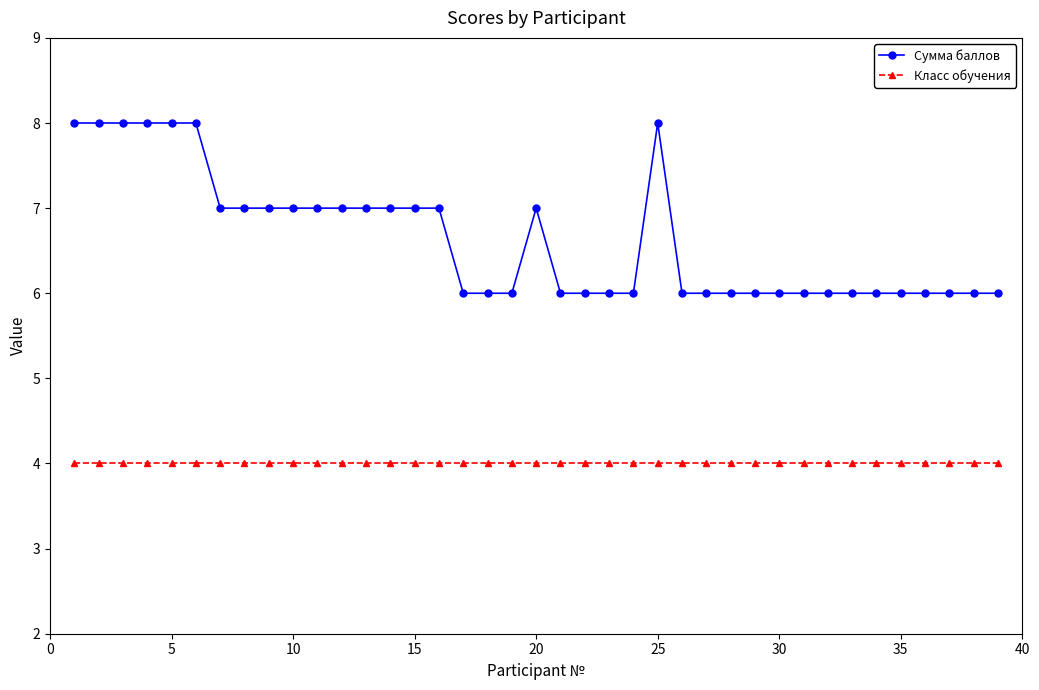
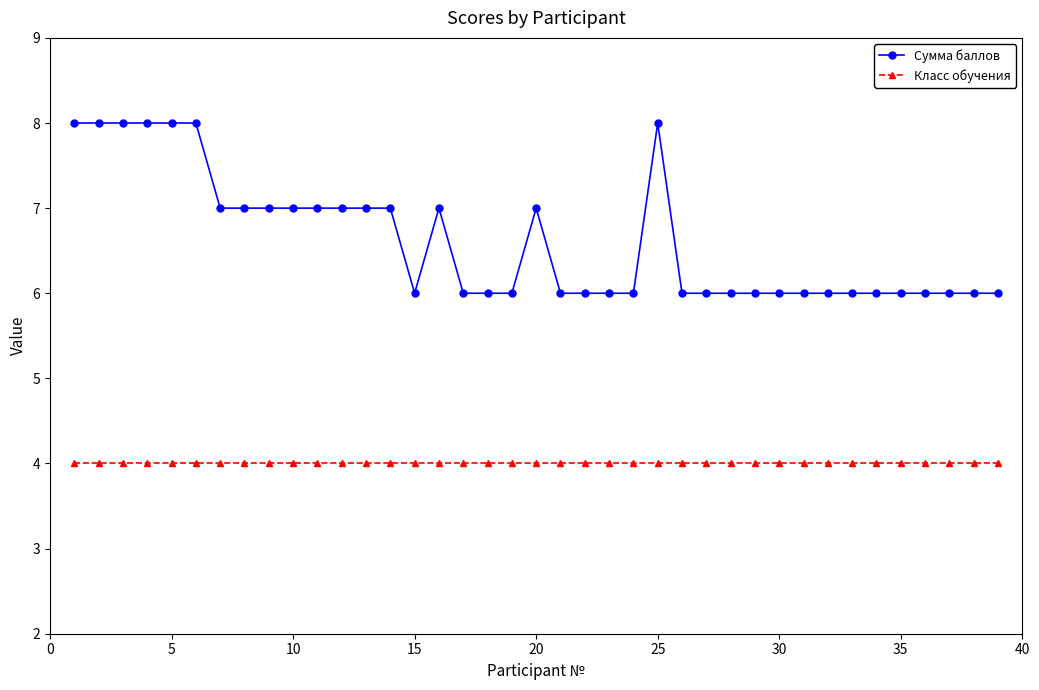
Сумма баллов, 15: 7 -> 6
